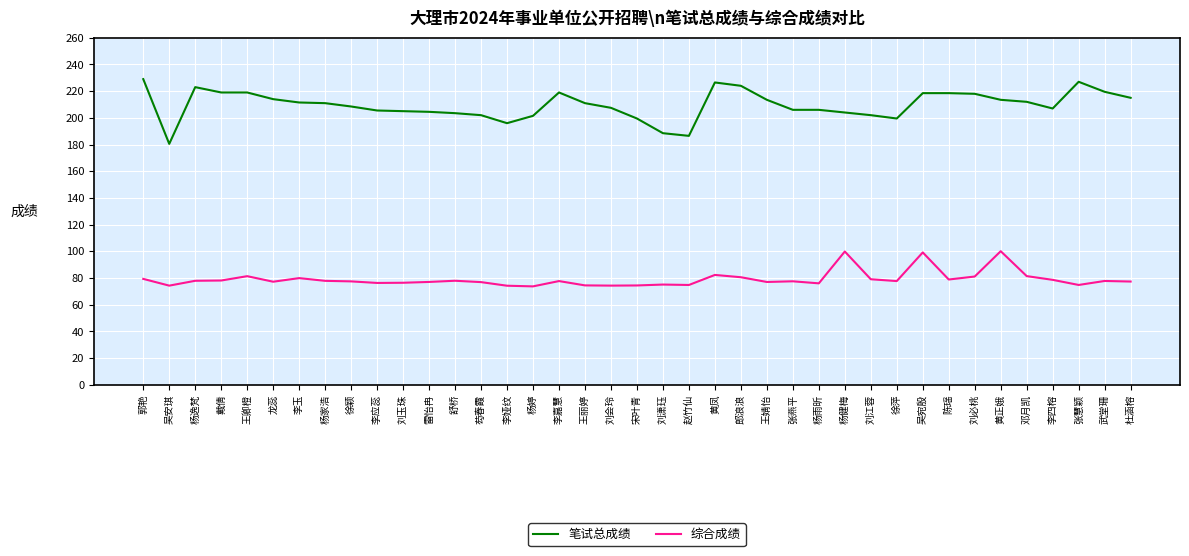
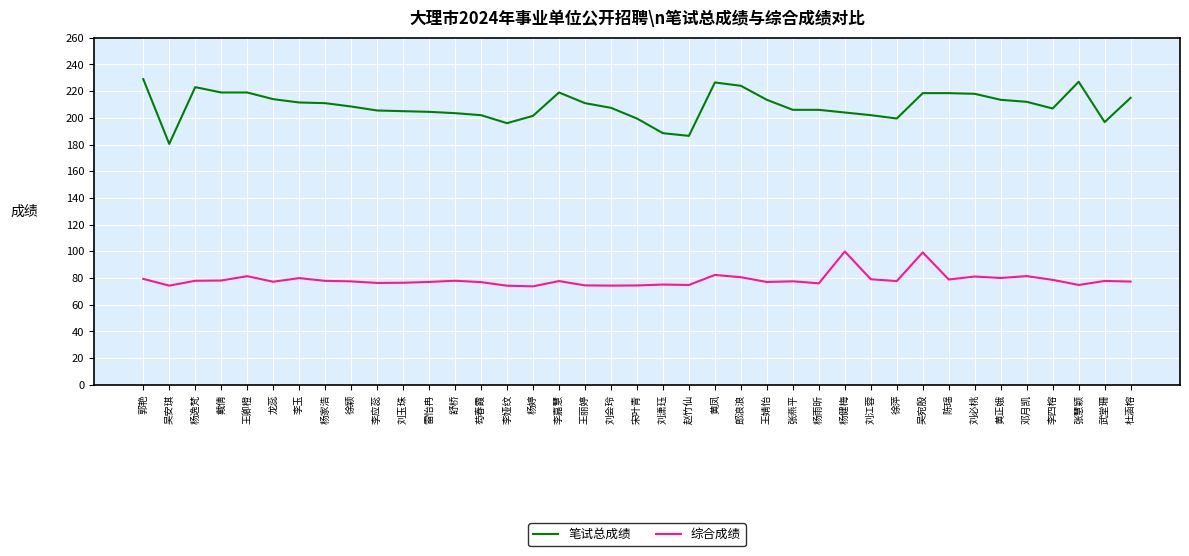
综合成绩, 黄正娥: 100 -> 80
笔试总成绩, 武堂珊: 220 -> 197
